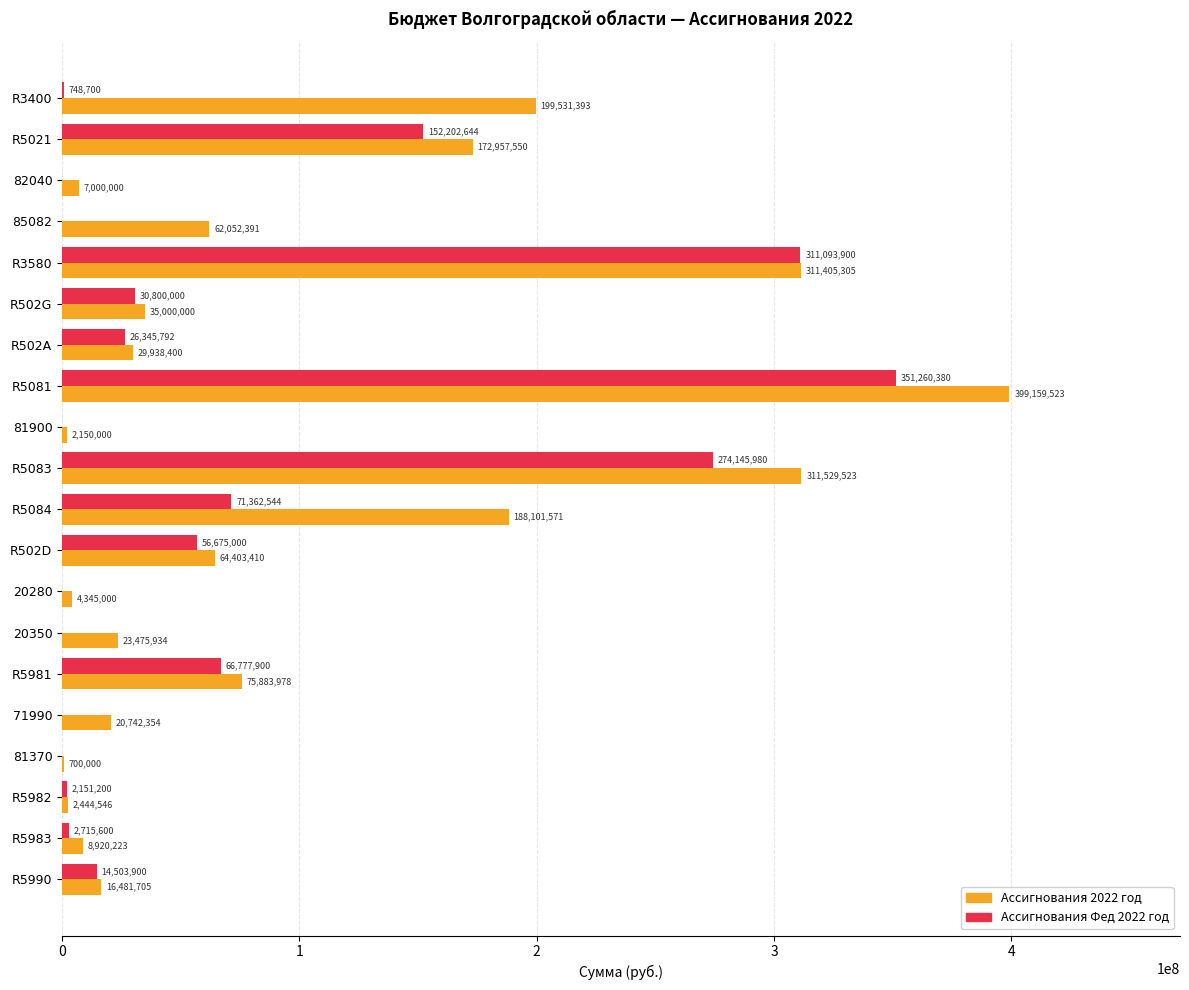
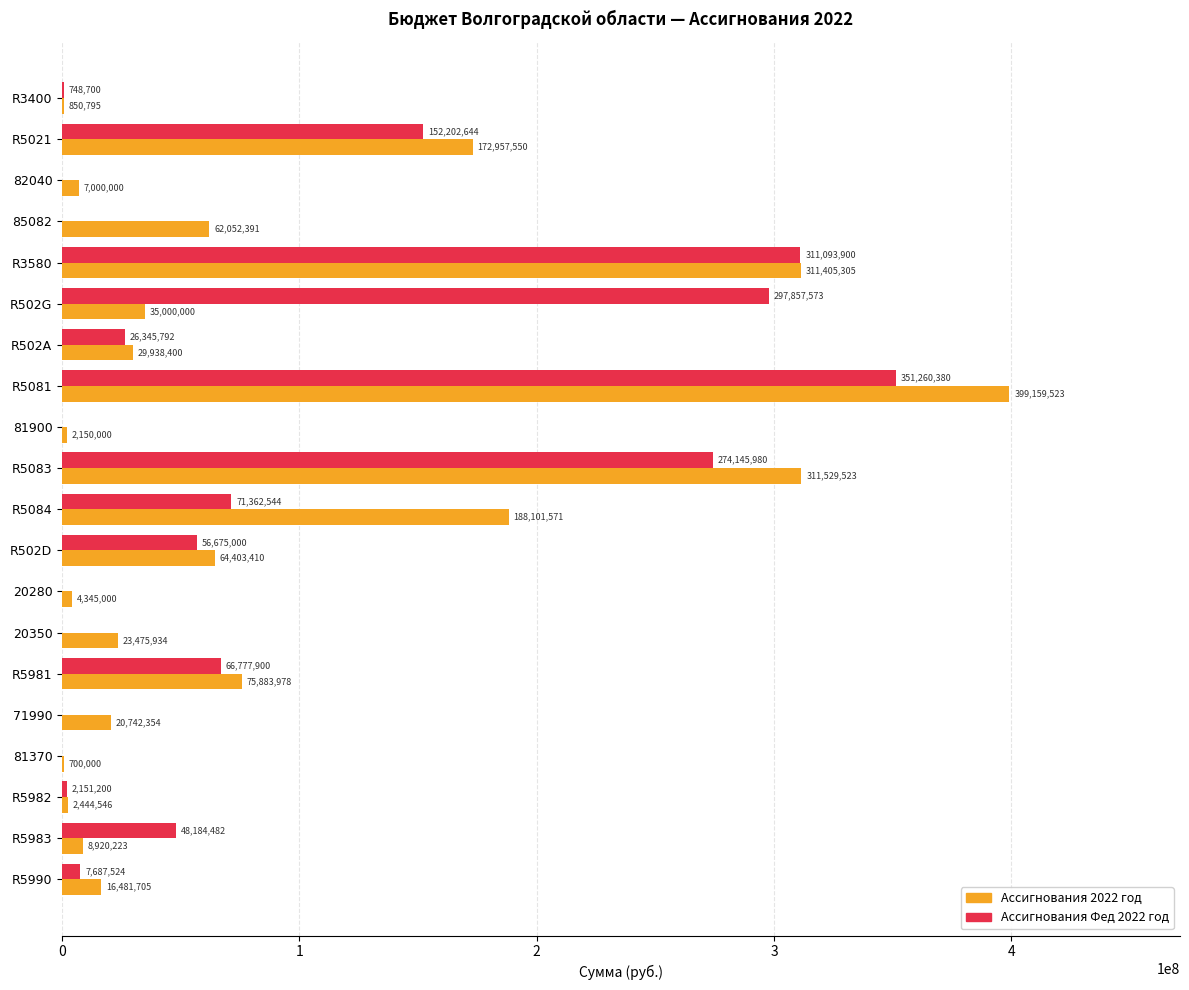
Ассигнования 2022 год, R3400: 199,531,393 -> 850,795
Ассигнования Фед 2022 год, R502G: 30,800,000 -> 297,857,573
Ассигнования Фед 2022 год, R5983: 2,715,600 -> 48,184,482
Ассигнования Фед 2022 год, R5990: 14,503,900 -> 7,687,524
